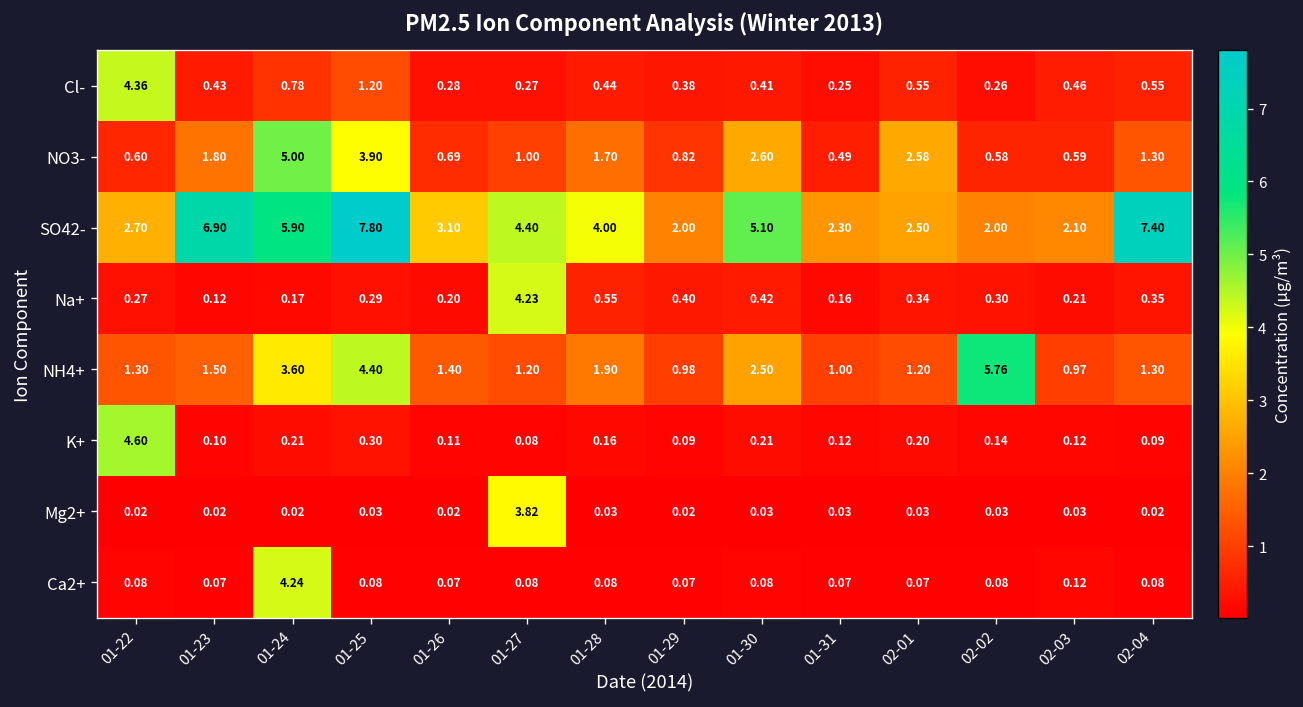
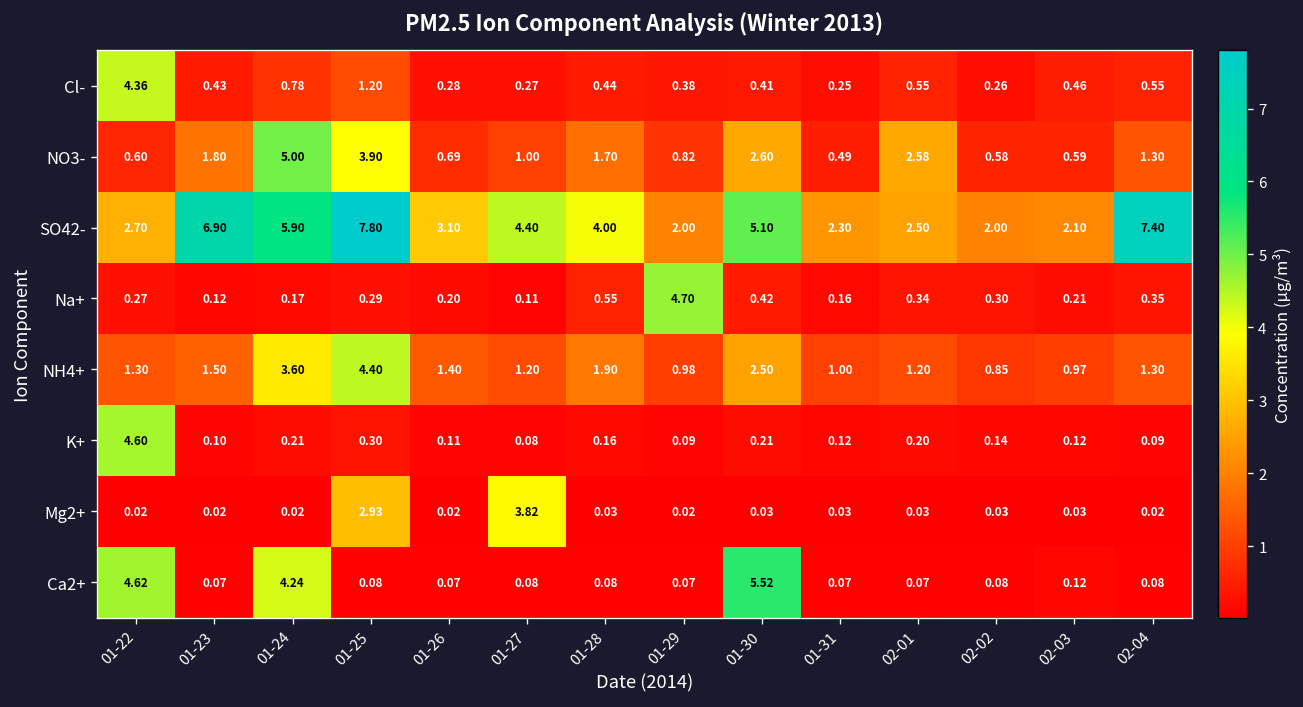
Na+, 01-27: 4.23 -> 0.11
Na+, 01-29: 0.40 -> 4.70
NH4+, 02-02: 5.76 -> 0.85
Mg2+, 01-25: 0.03 -> 2.93
Ca2+, 01-22: 0.08 -> 4.62
Ca2+, 01-30: 0.08 -> 5.52
